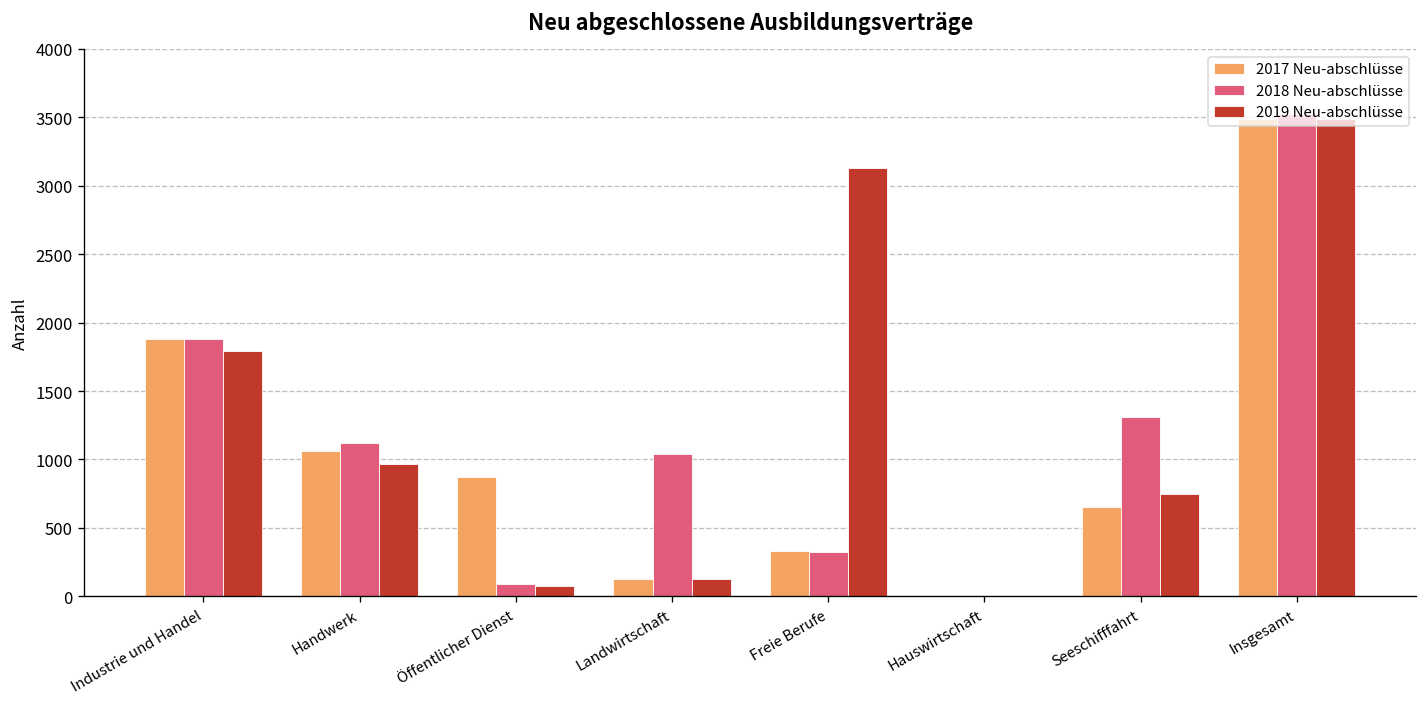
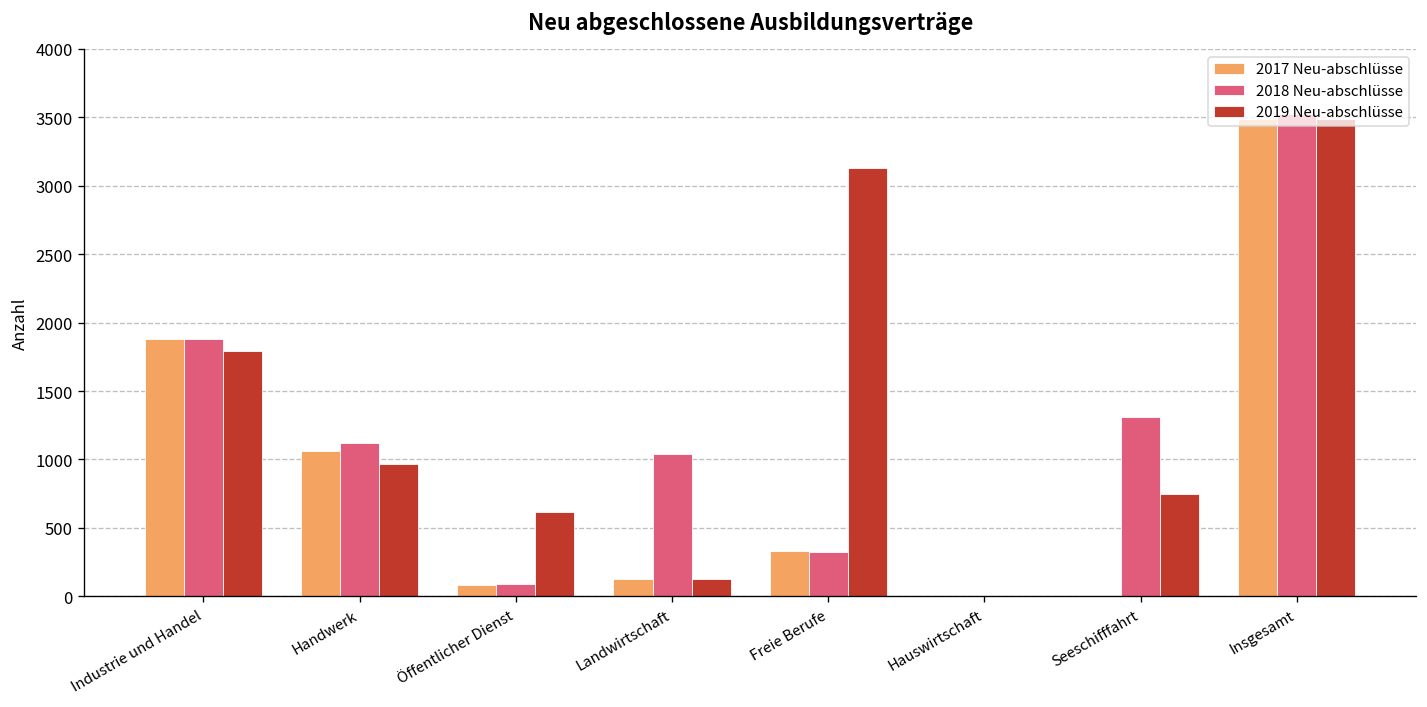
2017 Neu-abschlüsse, Öffentlicher Dienst: 870 -> 80
2019 Neu-abschlüsse, Öffentlicher Dienst: 80 -> 620
2017 Neu-abschlüsse, Seeschifffahrt: 650 -> 10
